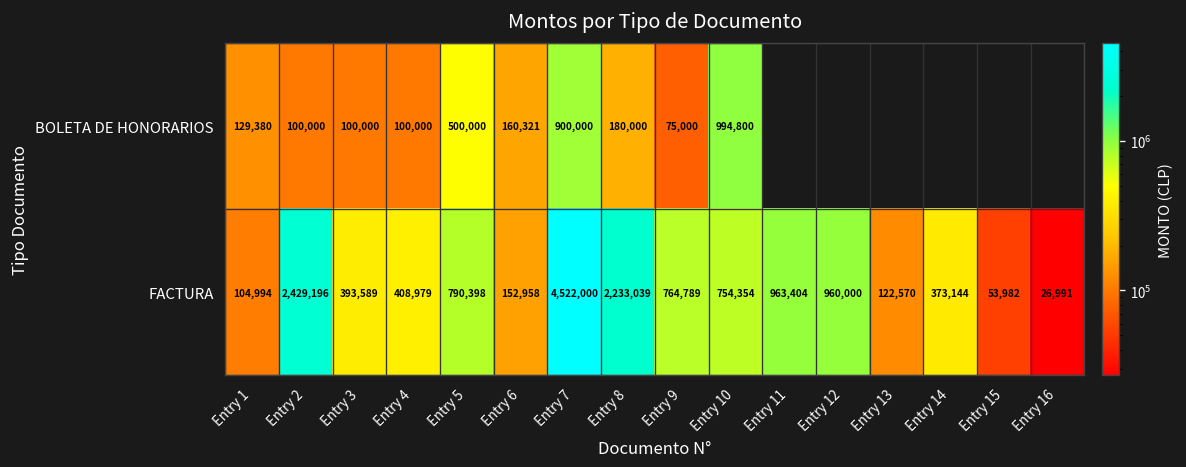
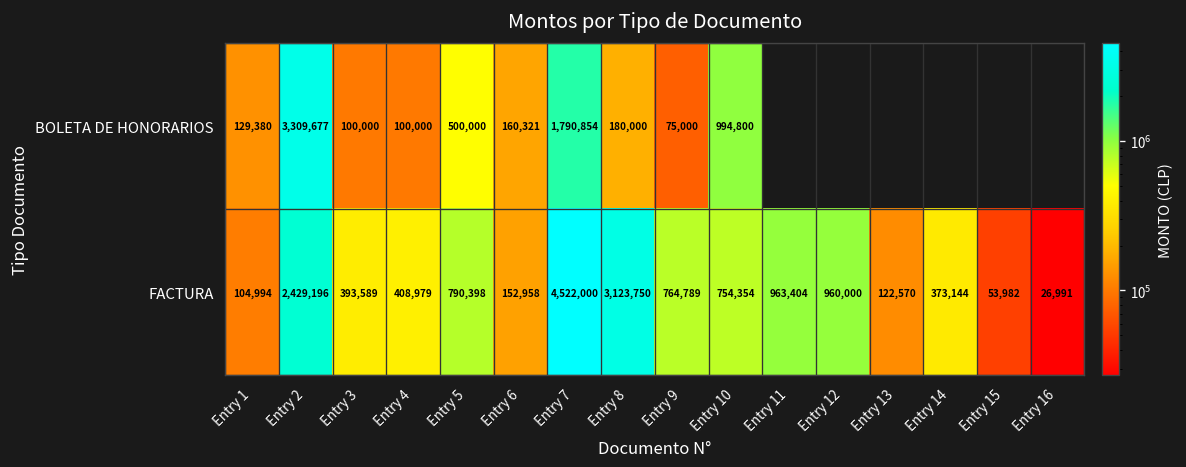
BOLETA DE HONORARIOS, Entry 2: 100,000 -> 3,309,677
BOLETA DE HONORARIOS, Entry 7: 900,000 -> 1,790,854
FACTURA, Entry 8: 2,233,039 -> 3,123,750
